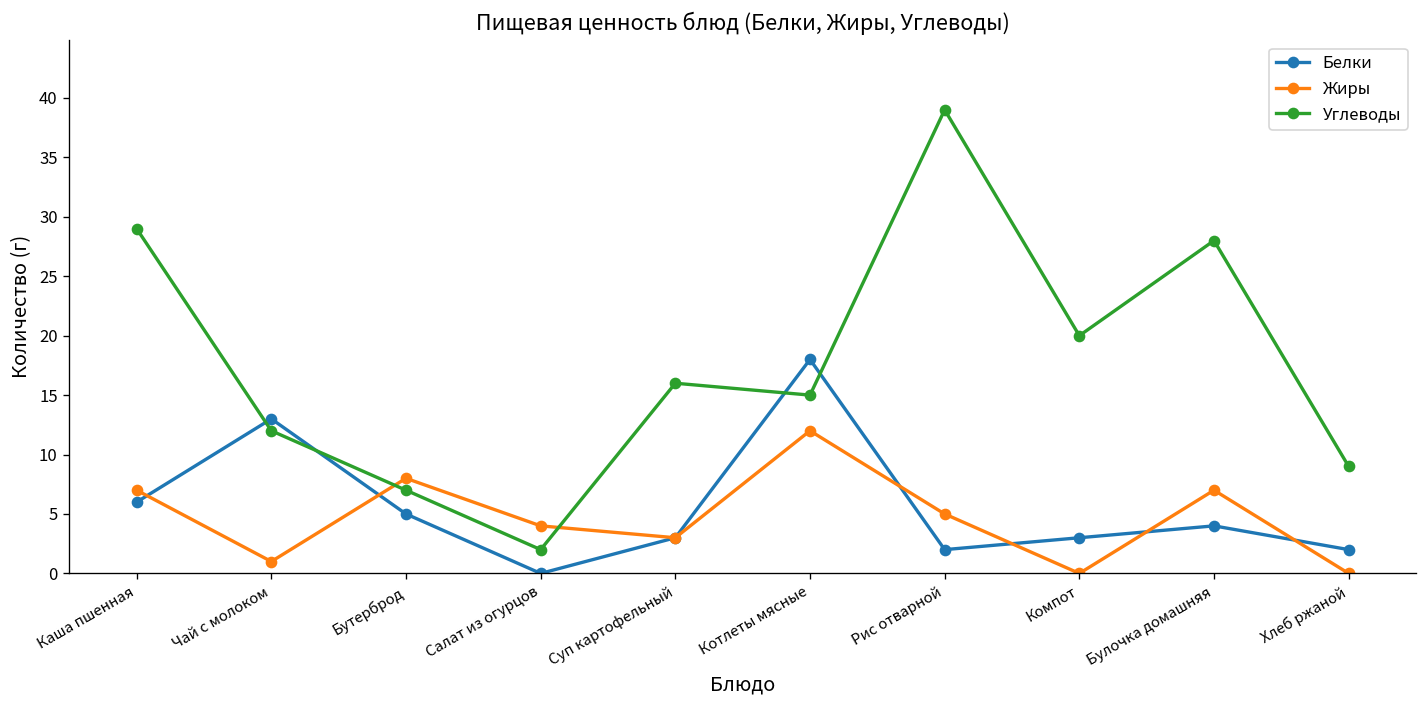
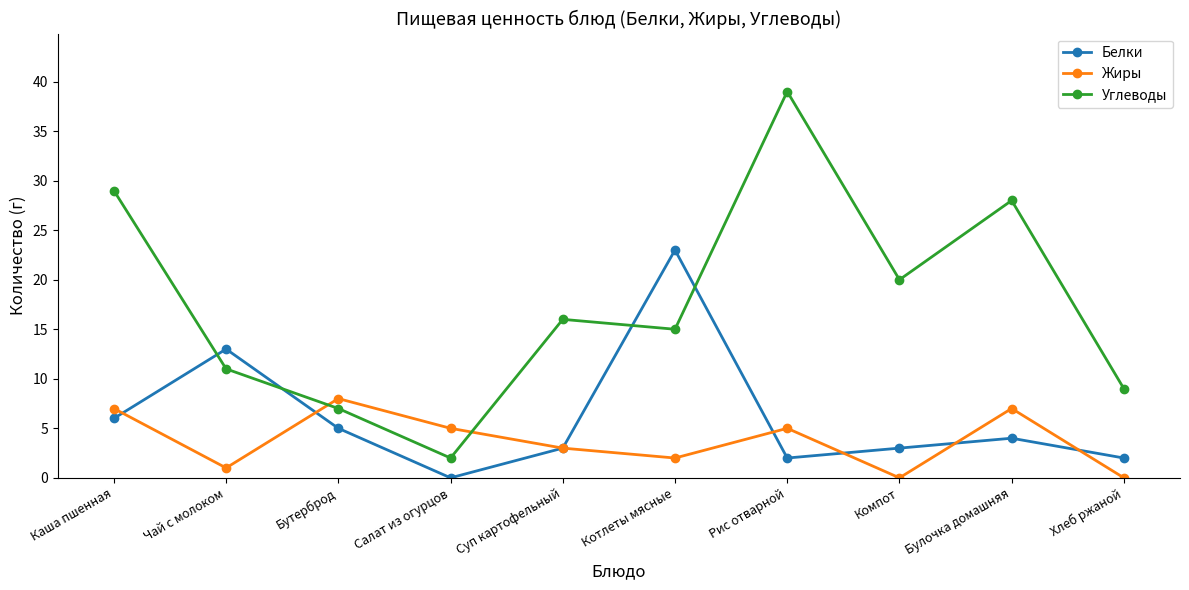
Углеводы, Чай с молоком: 12 -> 11
Жиры, Салат из огурцов: 4 -> 5
Белки, Котлеты мясные: 18 -> 23
Жиры, Котлеты мясные: 12 -> 2
